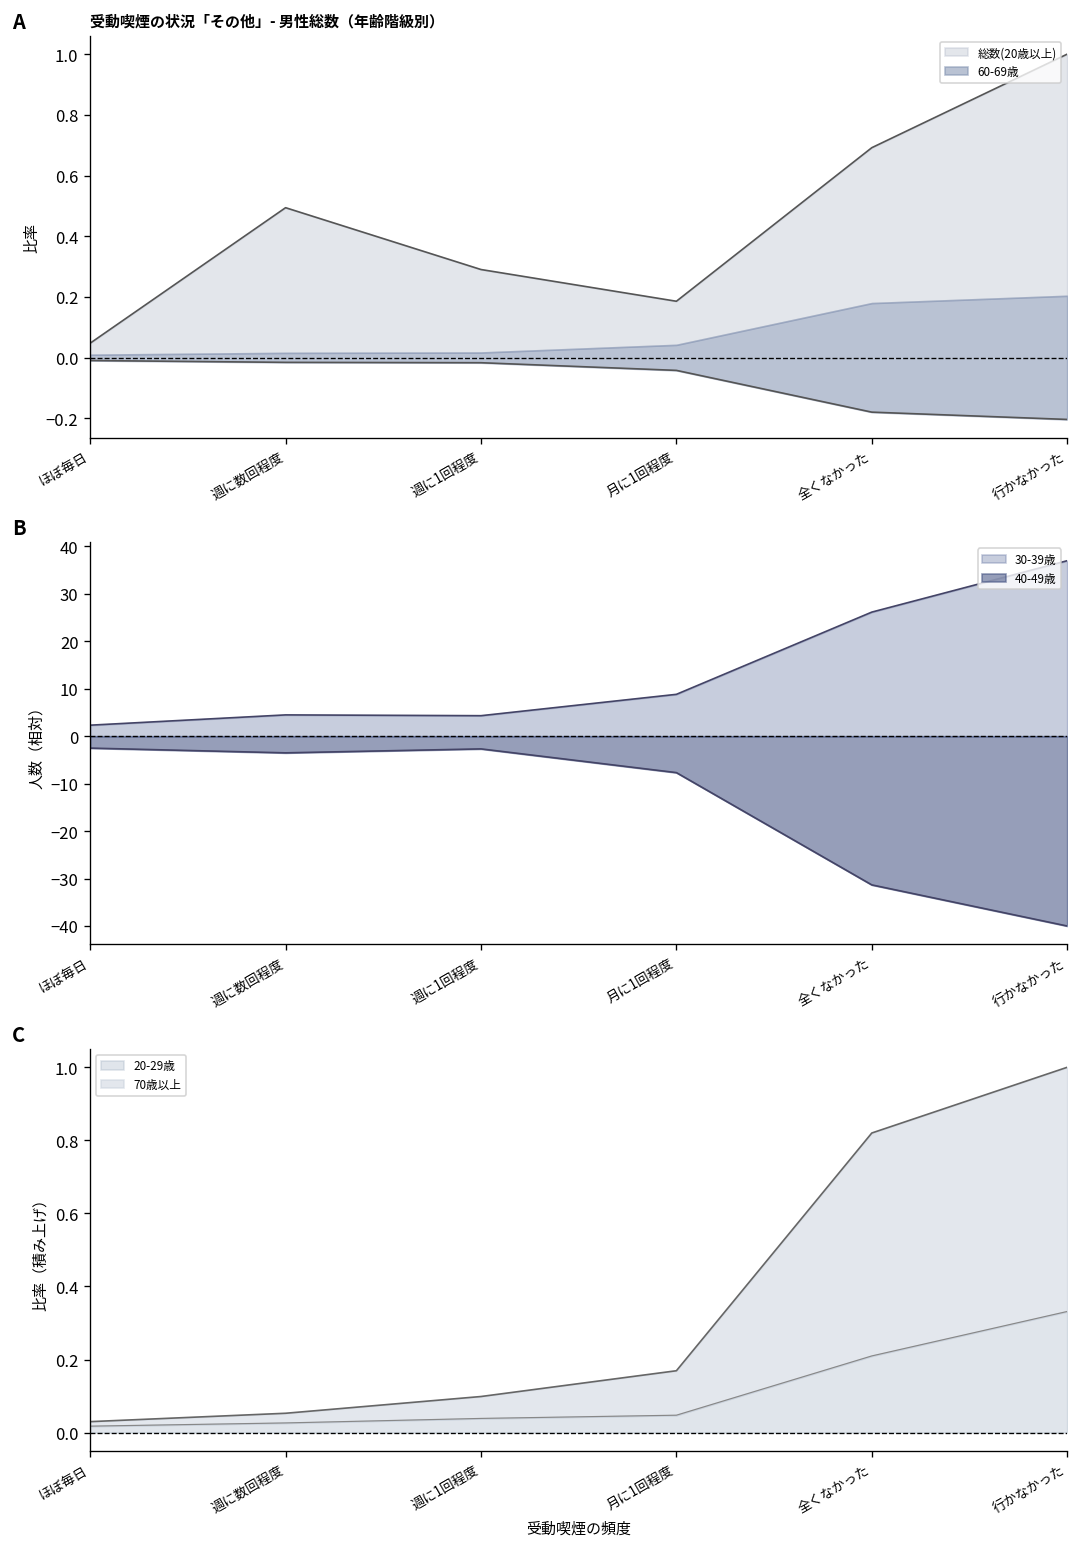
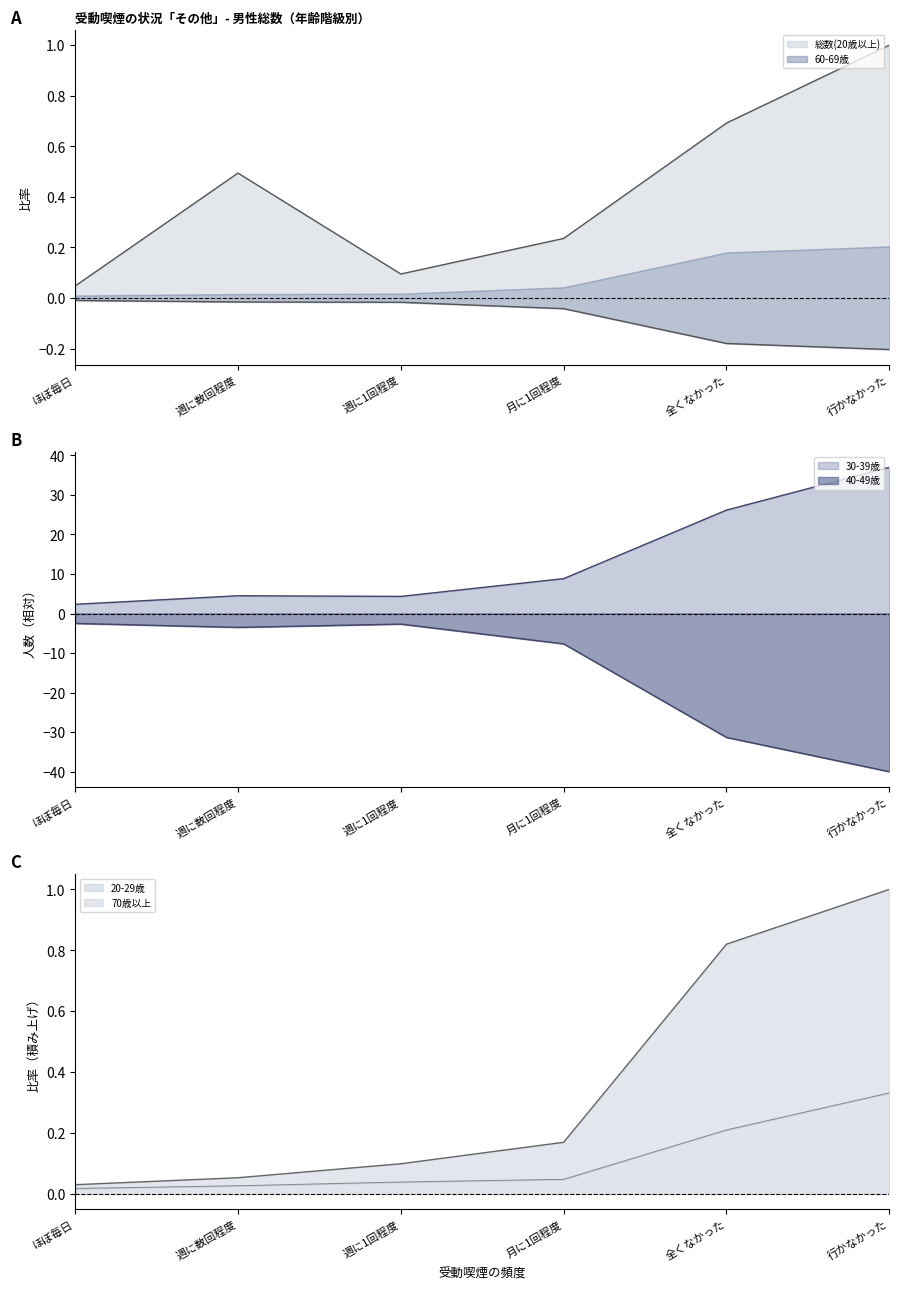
受動喫煙の状況「その他」- 男性総数（年齢階級別）, 総数(20歳以上), 週に1回程度: 0.29 -> 0.09
受動喫煙の状況「その他」- 男性総数（年齢階級別）, 総数(20歳以上), 月に1回程度: 0.19 -> 0.24
